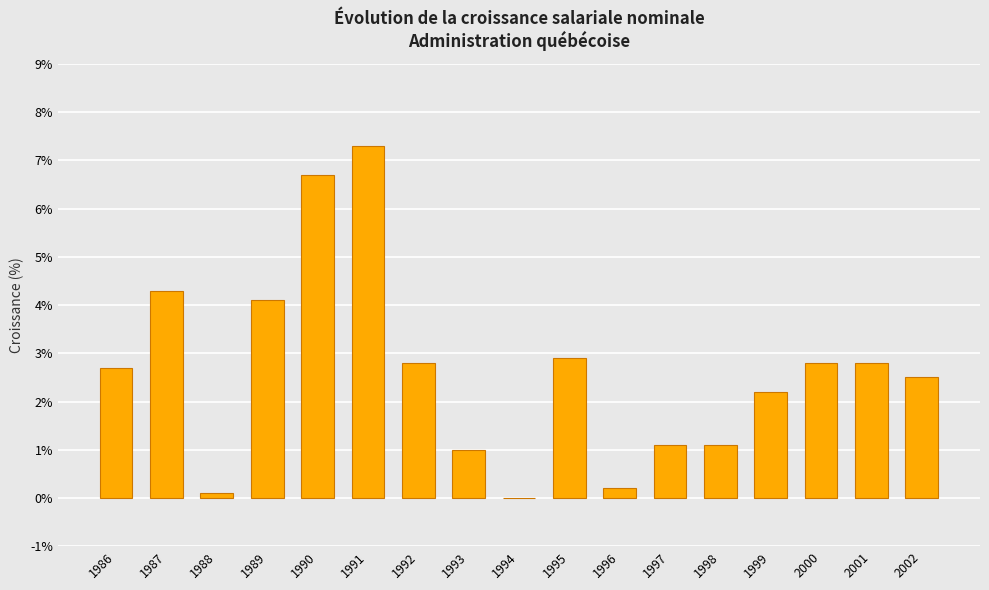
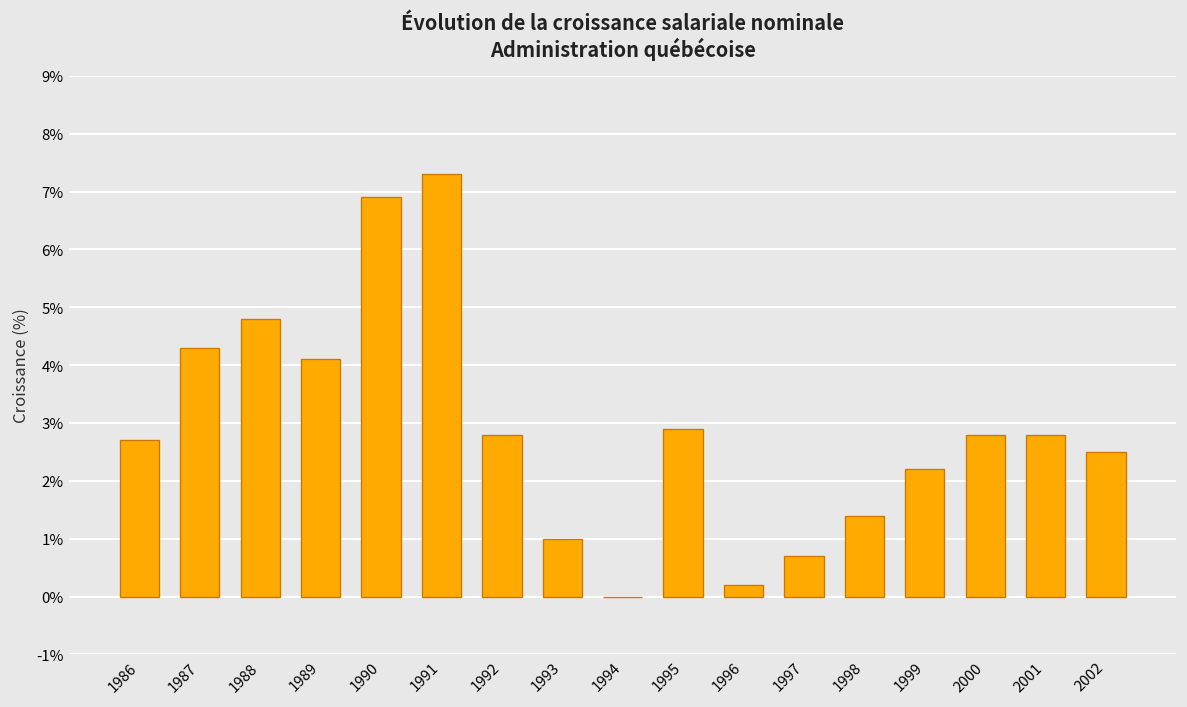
1988: 0.1% -> 4.8%
1990: 6.7% -> 6.9%
1997: 1.1% -> 0.7%
1998: 1.1% -> 1.4%
